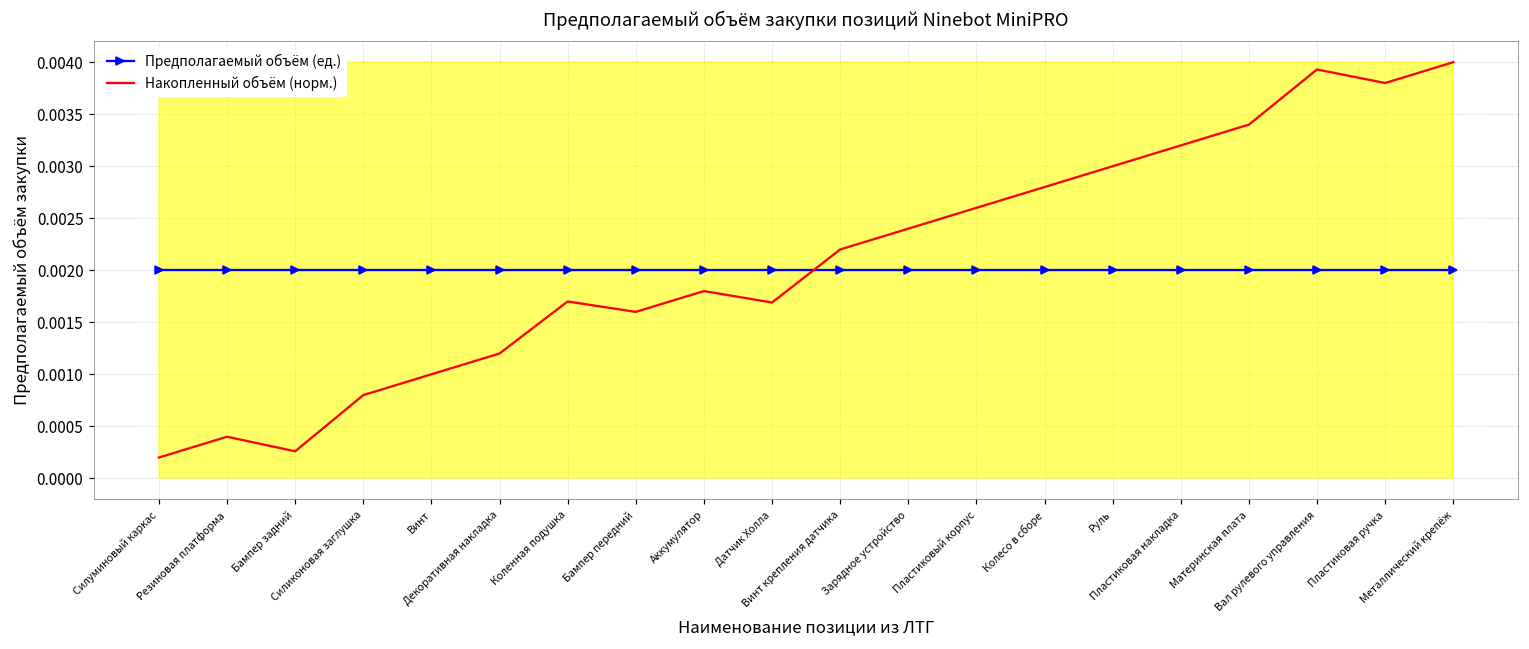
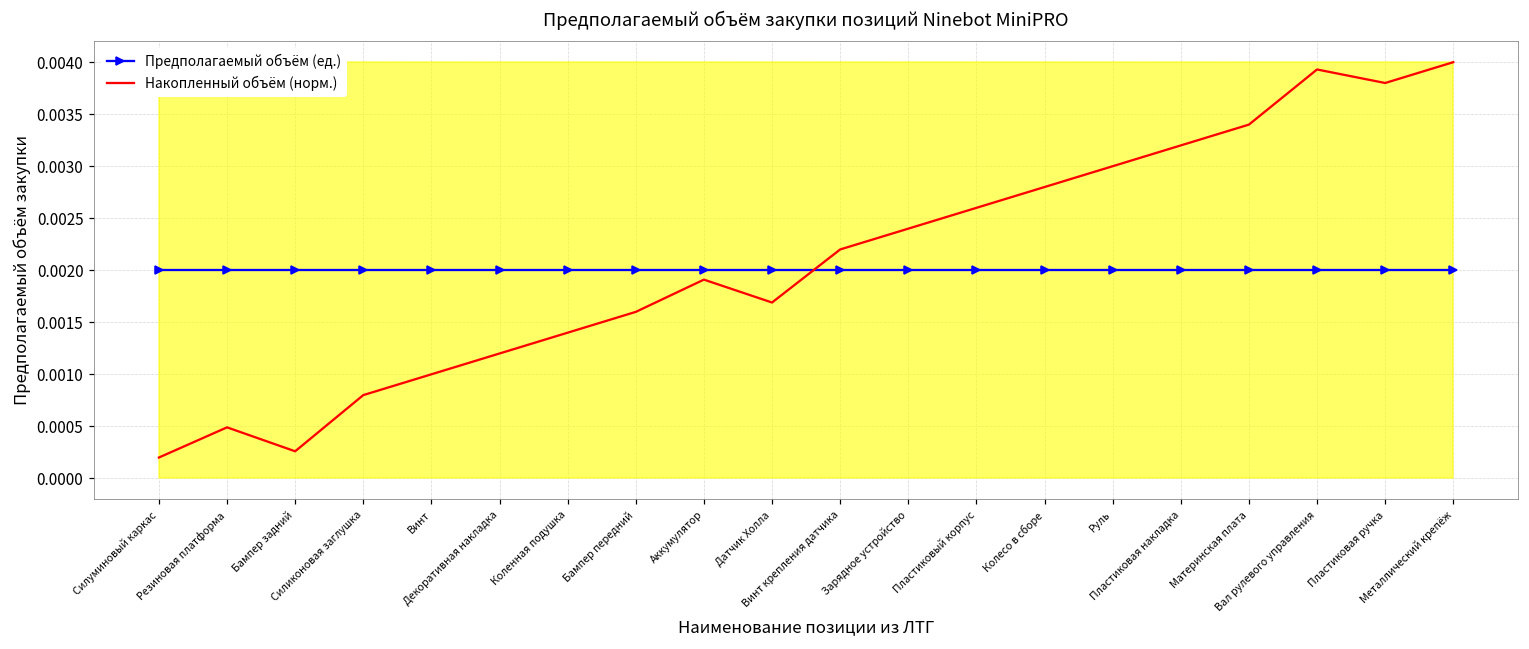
Накопленный объём (норм.), Резиновая платформа: 0.0004 -> 0.0005
Накопленный объём (норм.), Коленная подушка: 0.0017 -> 0.0014
Накопленный объём (норм.), Аккумулятор: 0.0018 -> 0.0019
